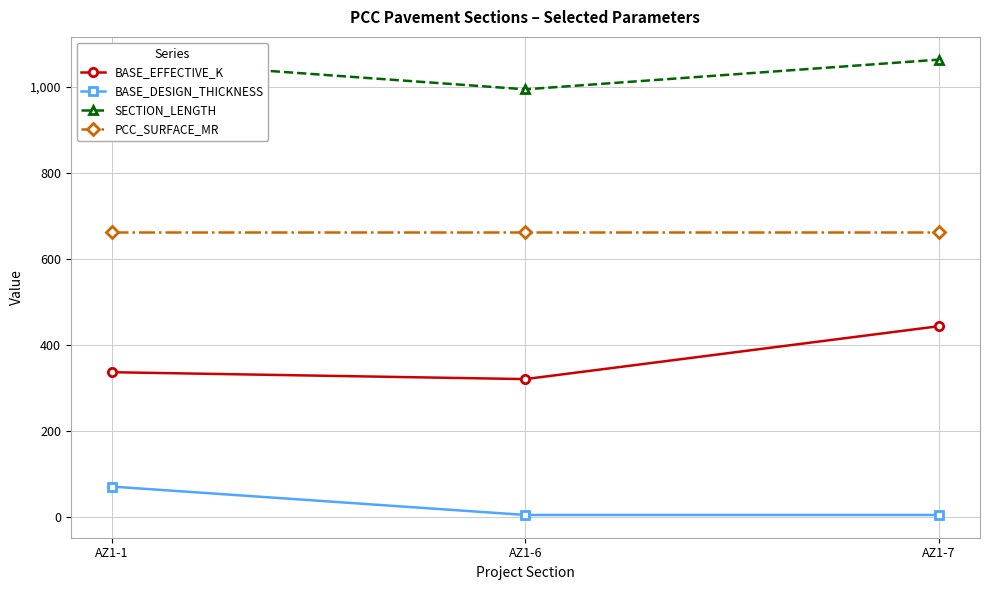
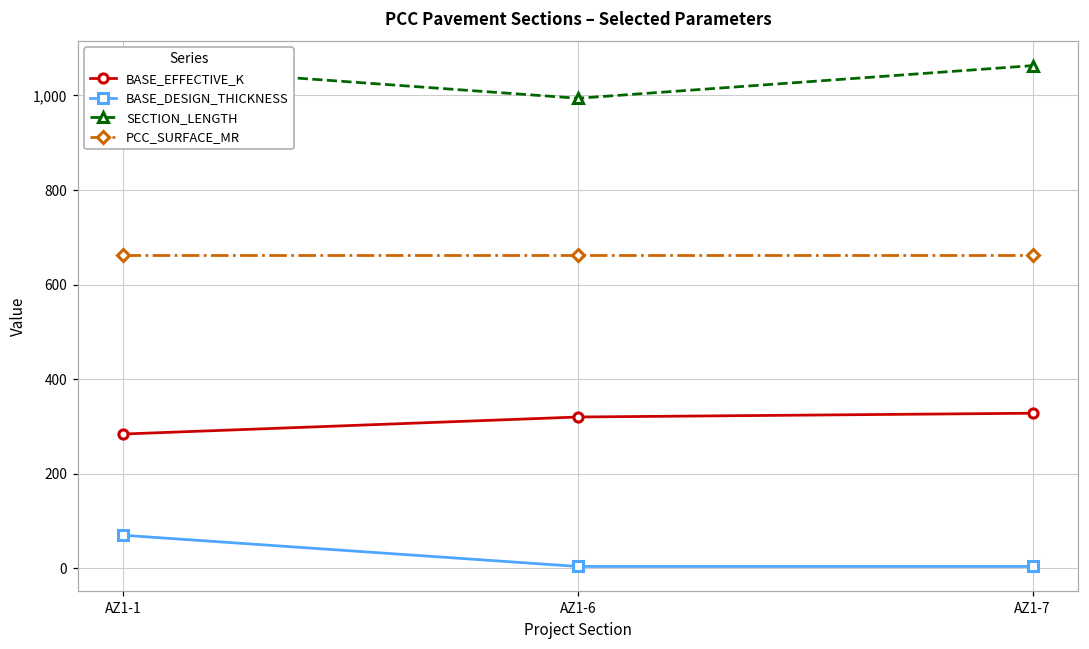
BASE_EFFECTIVE_K, AZ1-1: 340 -> 280
BASE_EFFECTIVE_K, AZ1-7: 440 -> 330
